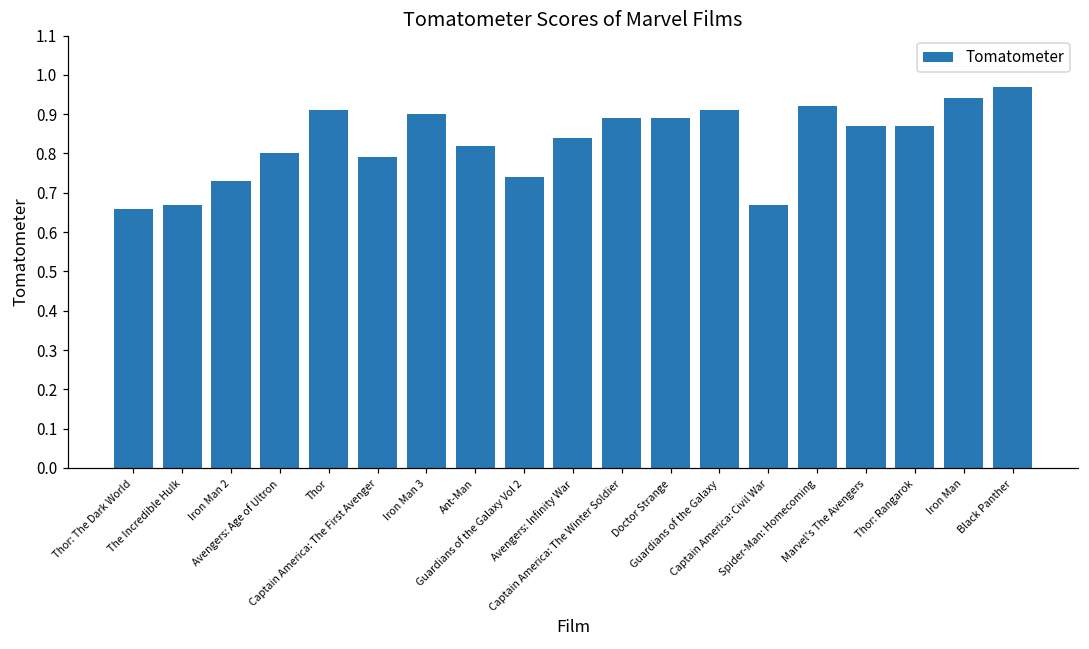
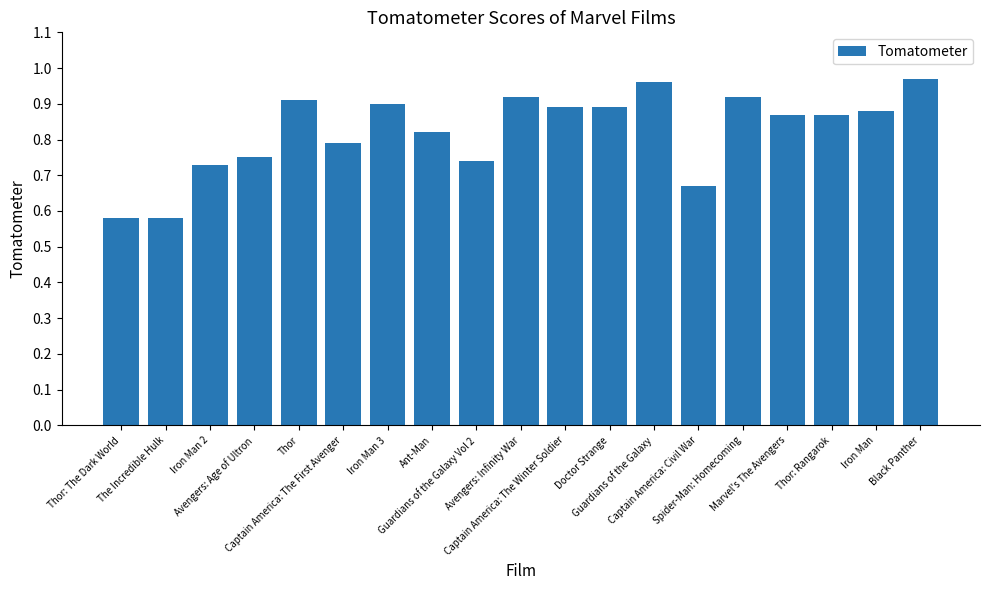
Thor: The Dark World: 0.66 -> 0.58
The Incredible Hulk: 0.67 -> 0.58
Avengers: Age of Ultron: 0.80 -> 0.75
Avengers: Infinity War: 0.84 -> 0.92
Guardians of the Galaxy: 0.91 -> 0.96
Iron Man: 0.94 -> 0.88
